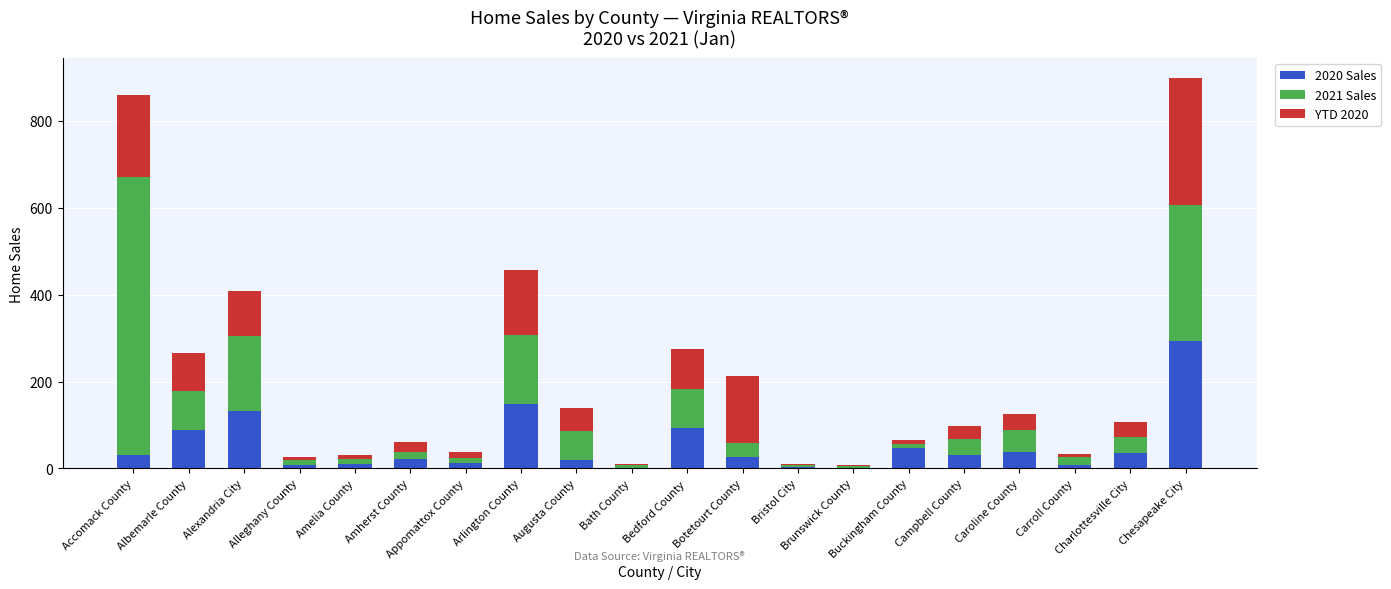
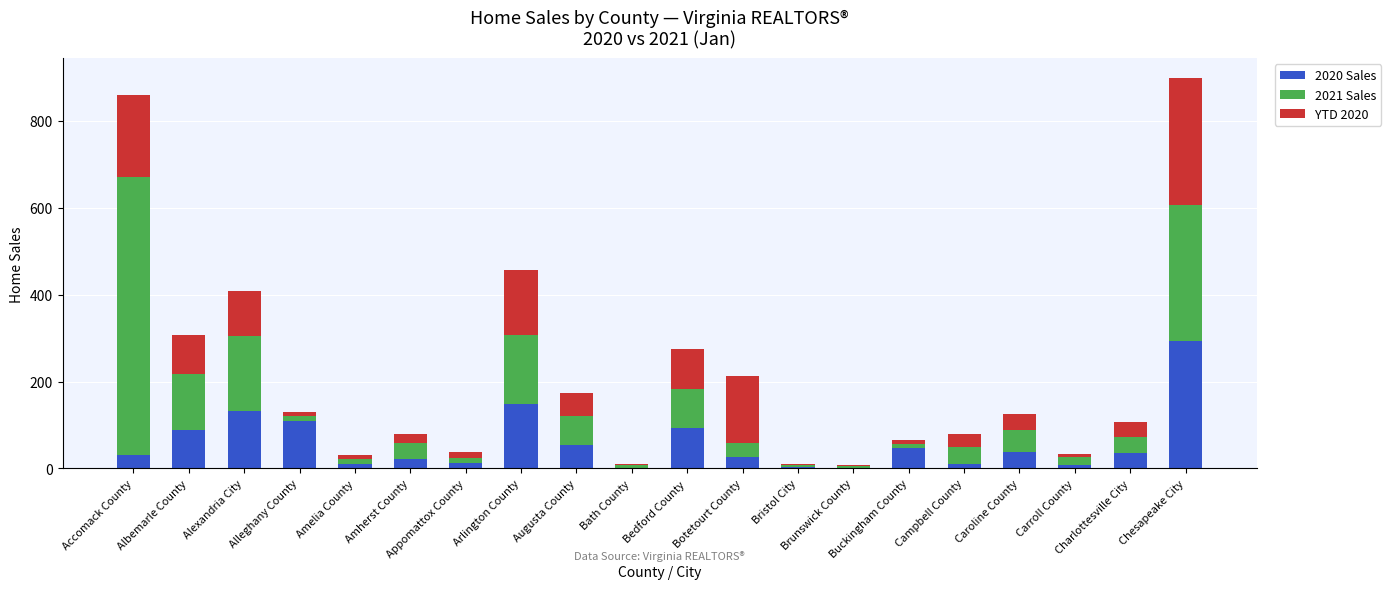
2021 Sales, Albemarle County: 90 -> 130
2020 Sales, Alleghany County: 10 -> 110
2021 Sales, Amherst County: 20 -> 40
2020 Sales, Augusta County: 20 -> 50
2020 Sales, Campbell County: 30 -> 10
